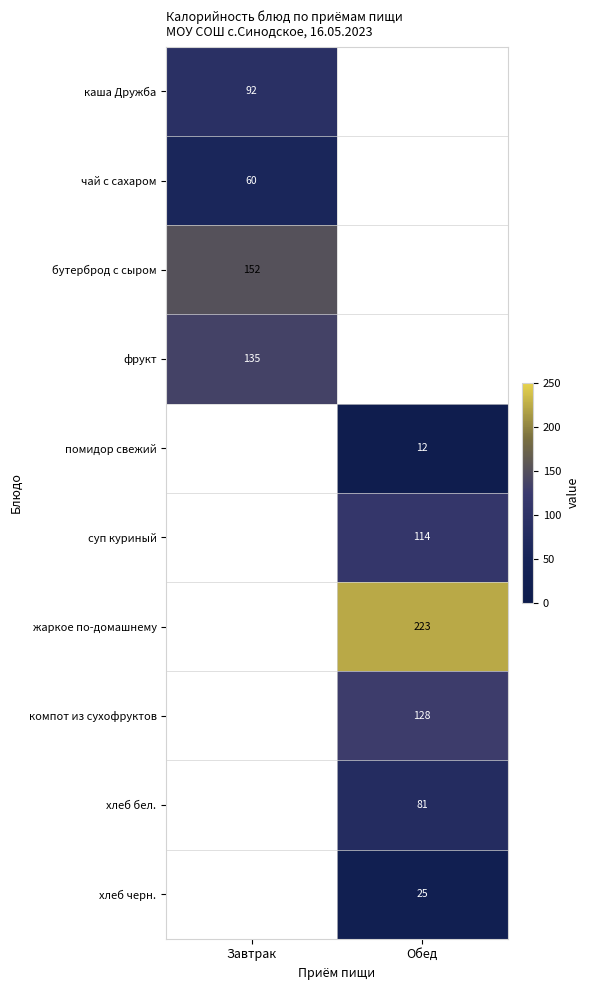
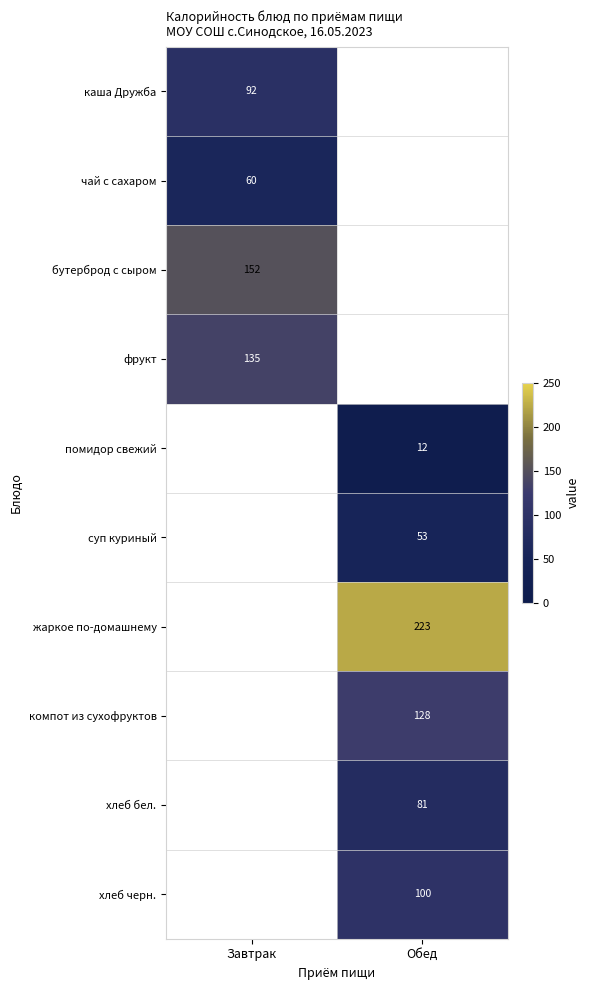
суп куриный, Обед: 114 -> 53
хлеб черн., Обед: 25 -> 100
